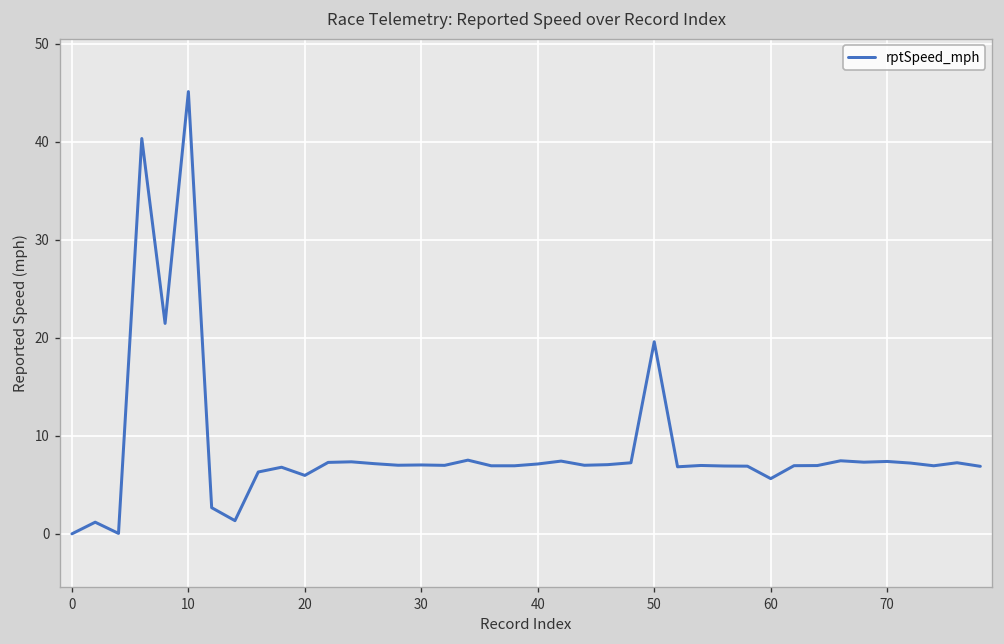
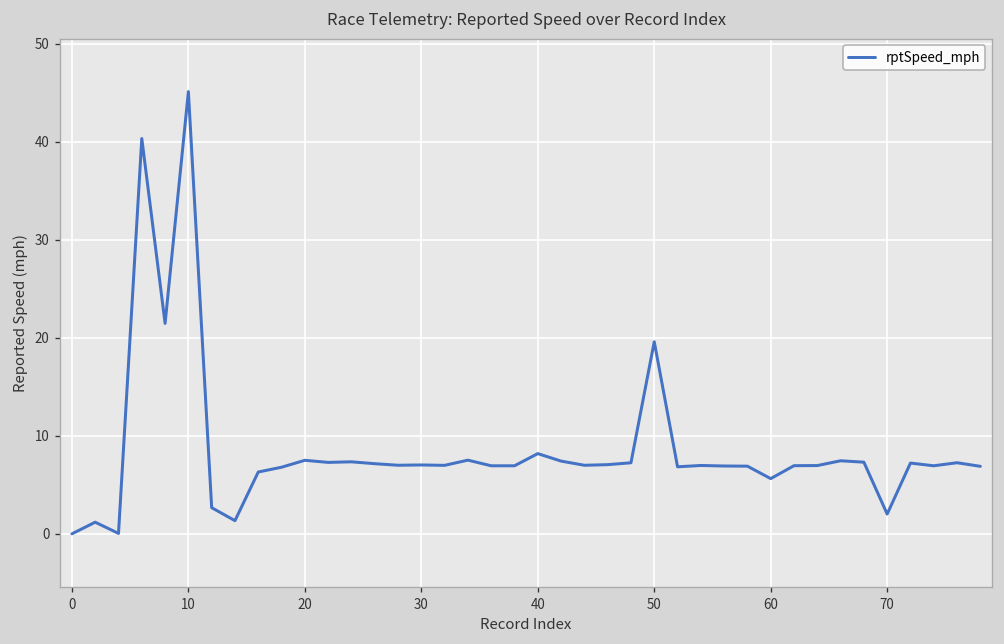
20: 6 -> 8
40: 7 -> 8
70: 7 -> 2
